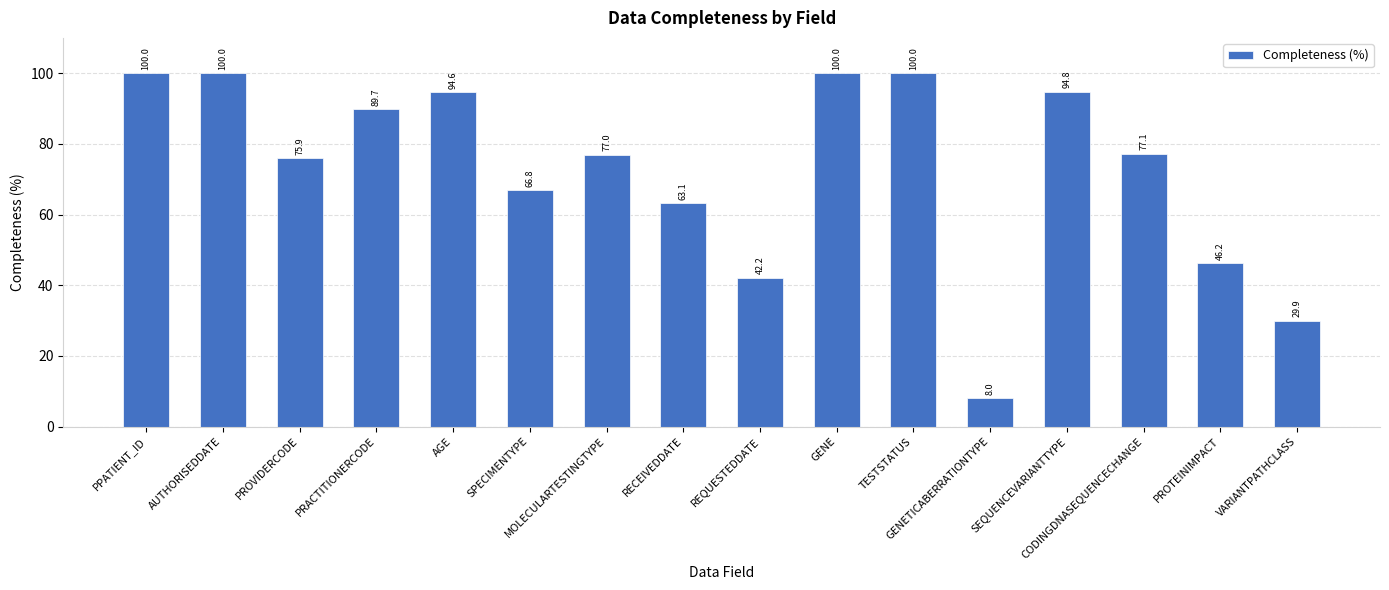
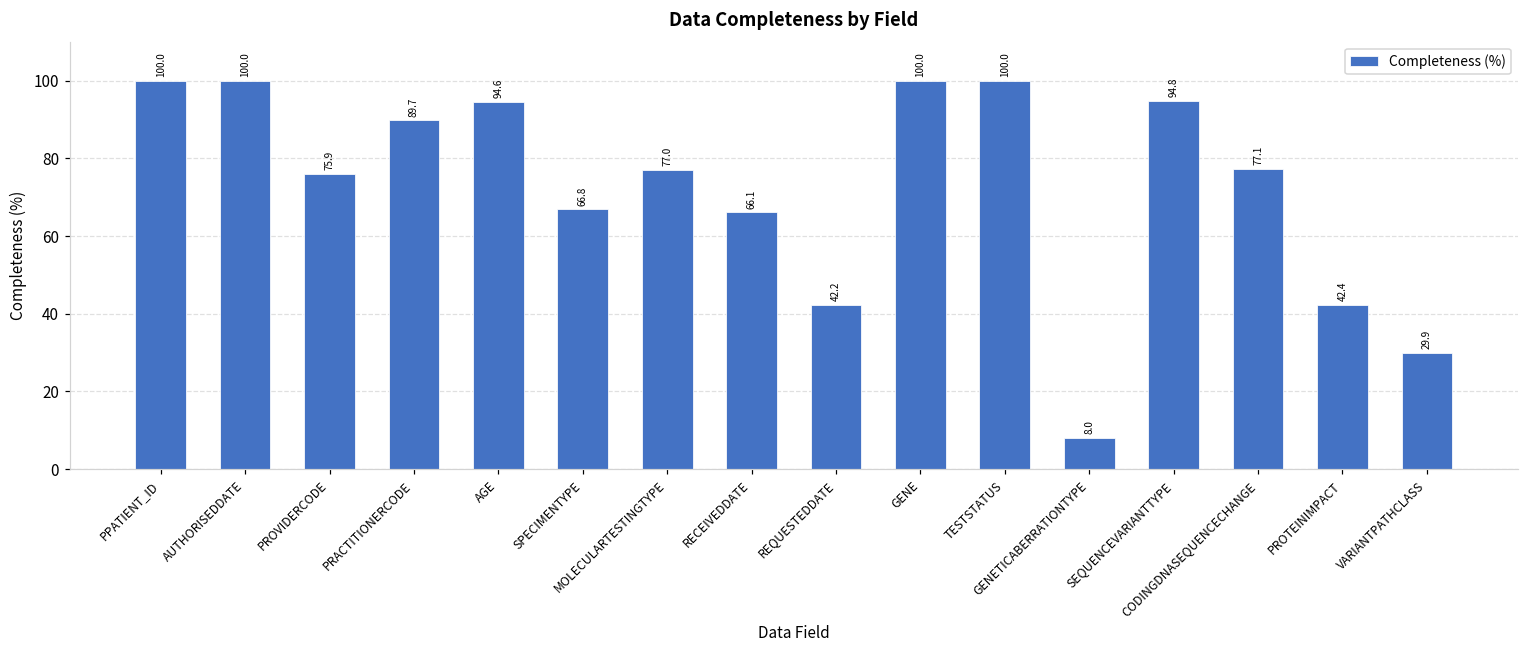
RECEIVEDDATE: 63.1 -> 66.1
PROTEINIMPACT: 46.2 -> 42.4
